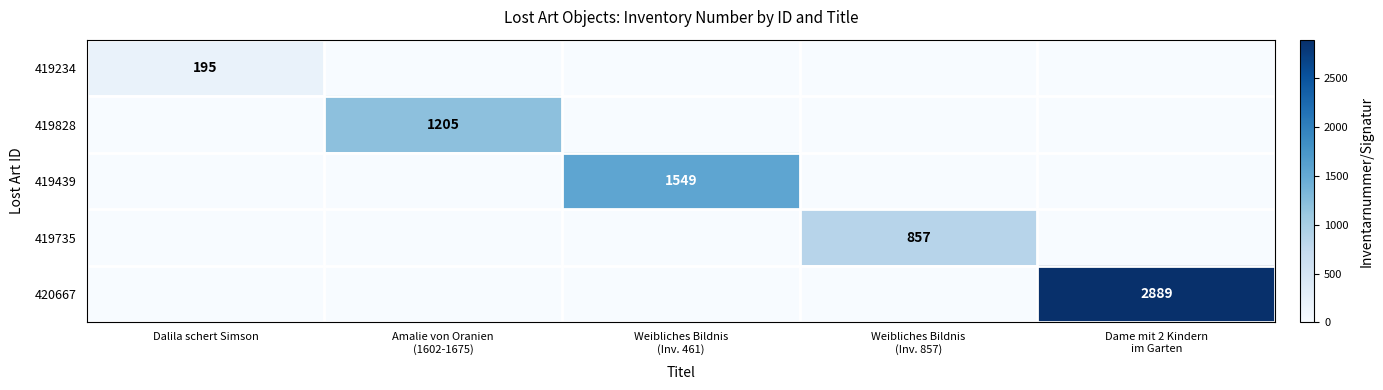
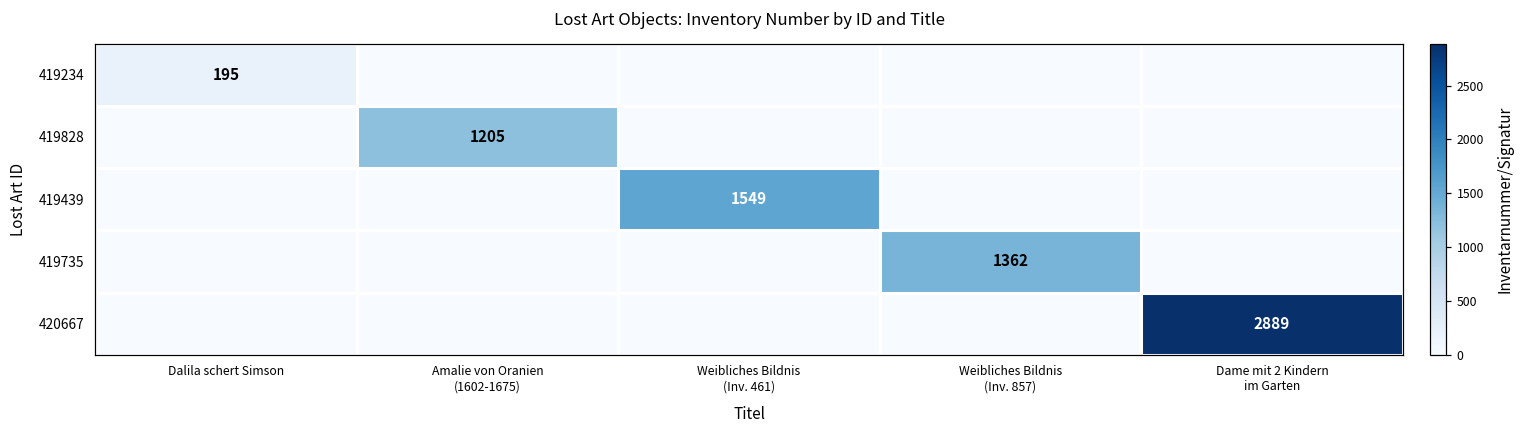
419735, Weibliches Bildnis (Inv. 857): 857 -> 1362
